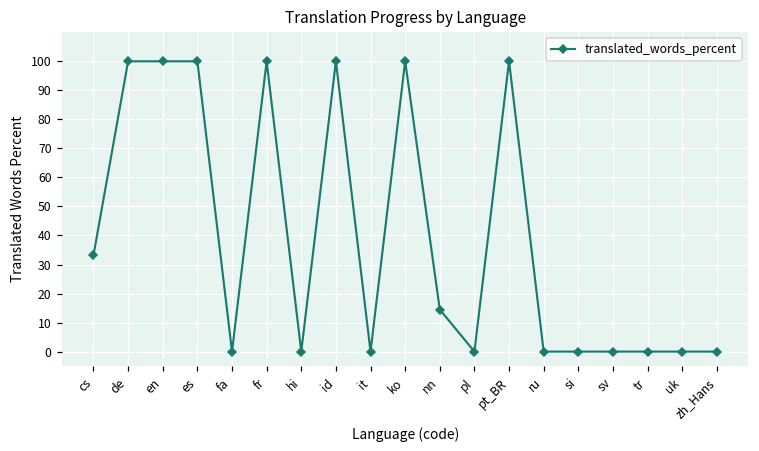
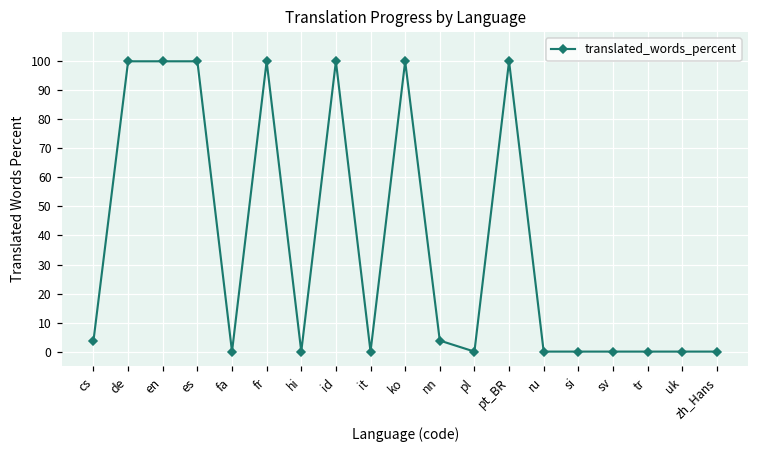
cs: 33 -> 4
nn: 15 -> 4
